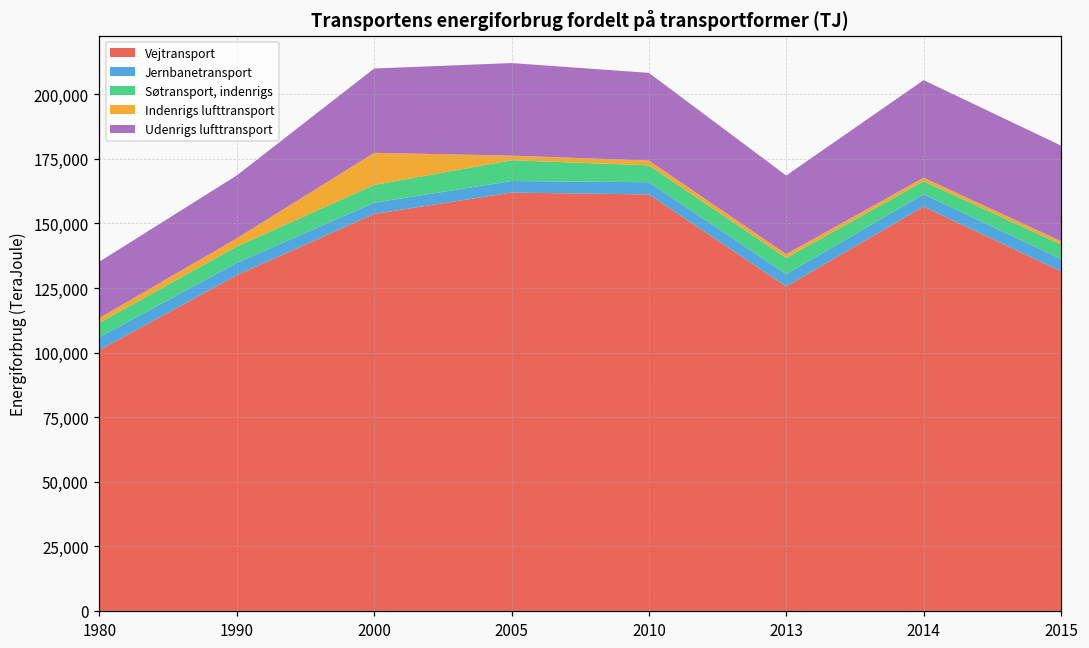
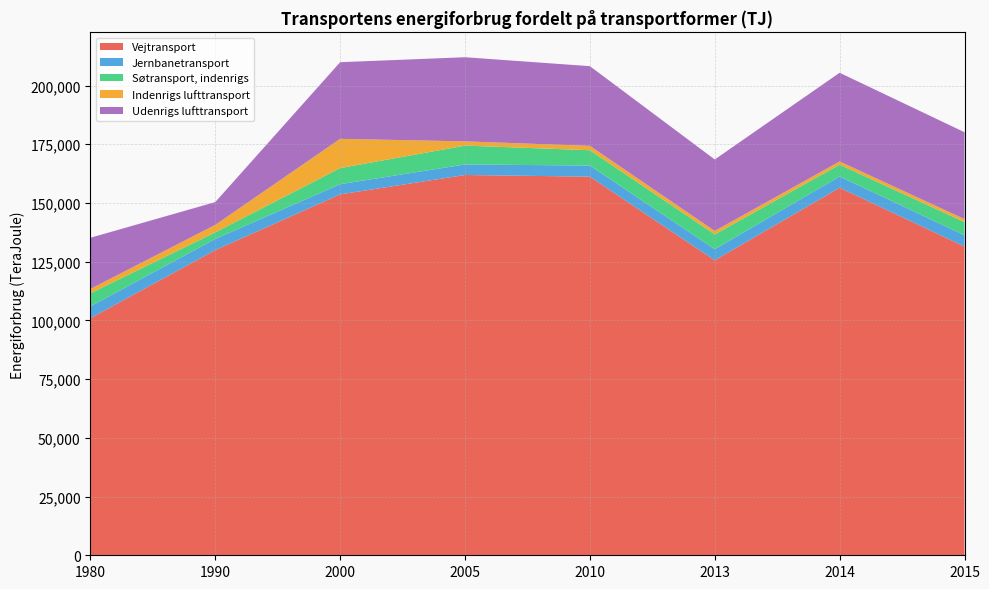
Søtransport, indenrigs, 1990: 6,000 -> 3,000
Udenrigs lufttransport, 1990: 24,000 -> 10,000
